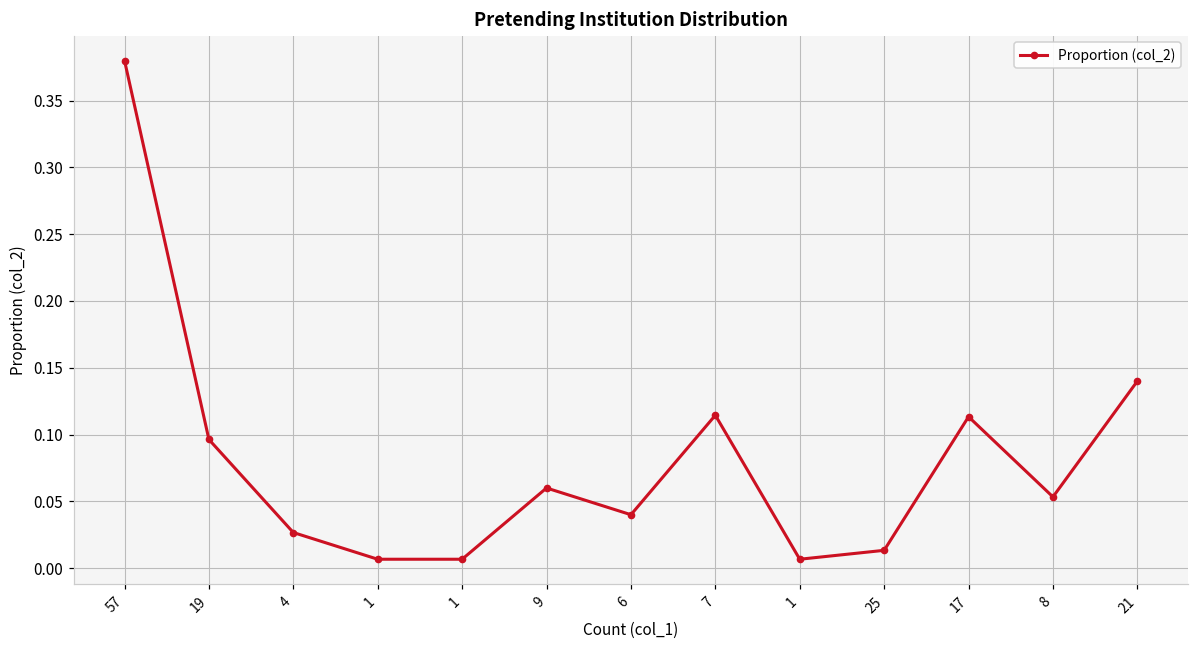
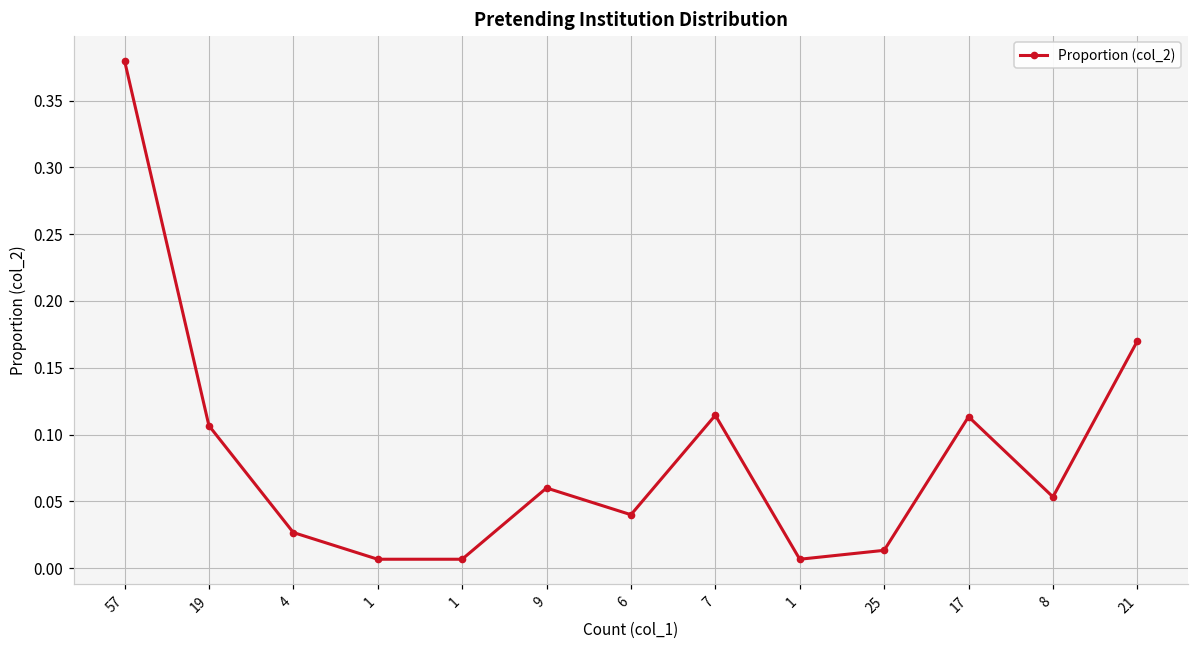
19: 0.096 -> 0.107
21: 0.14 -> 0.17
